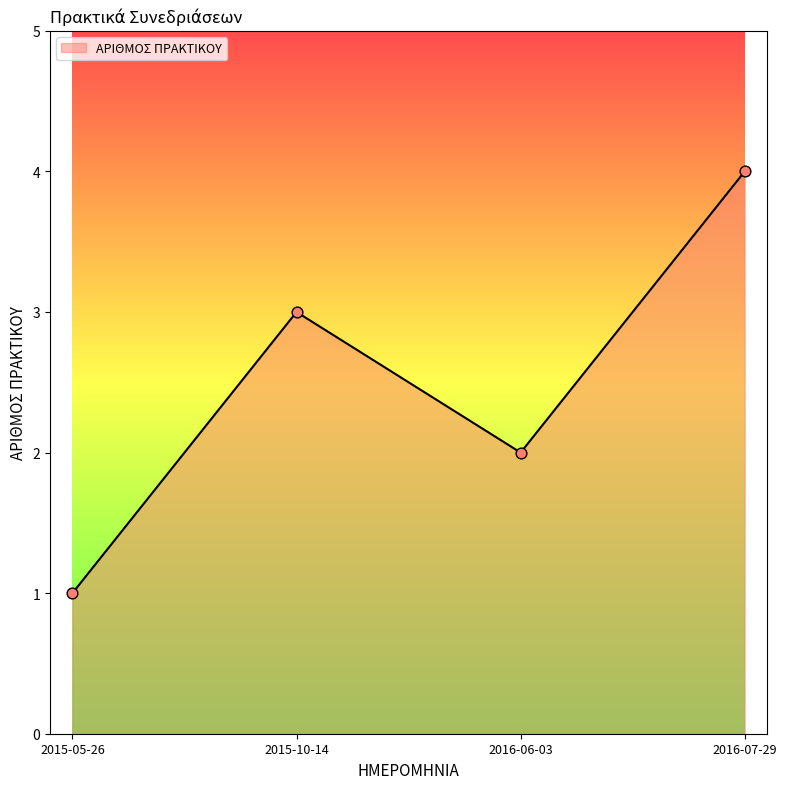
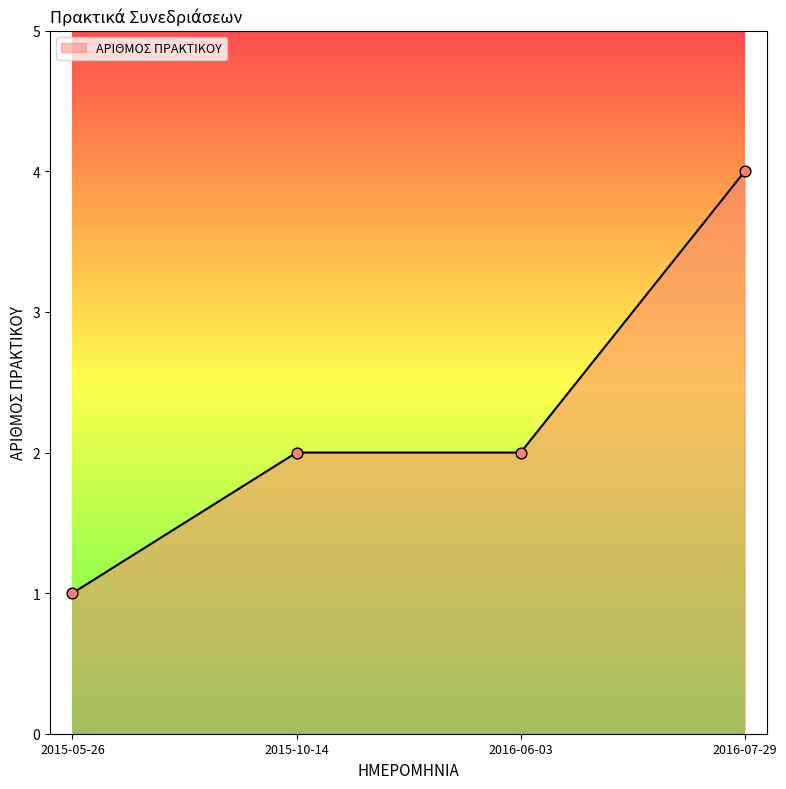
2015-10-14: 3 -> 2
